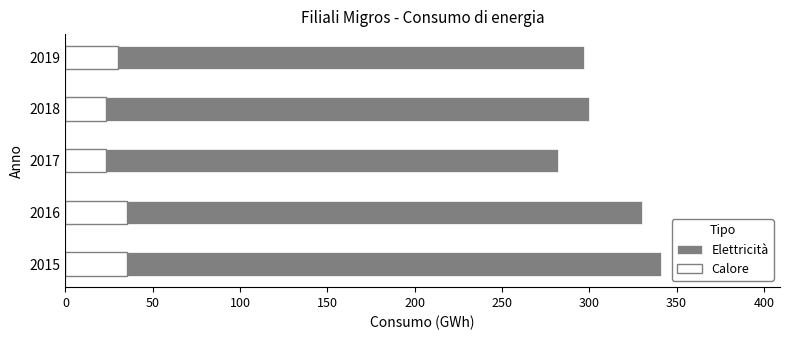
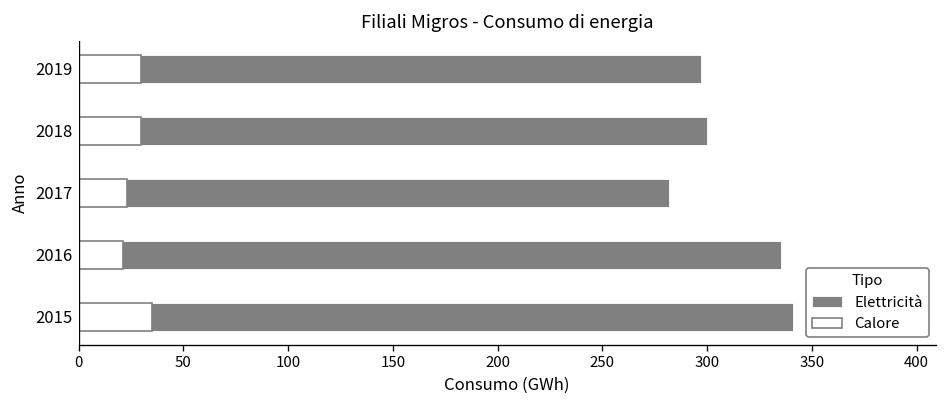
Calore, 2018: 23 -> 30
Elettricità, 2016: 330 -> 335
Calore, 2016: 35 -> 21
